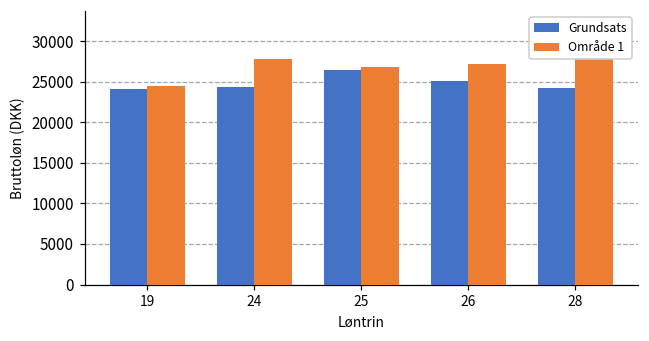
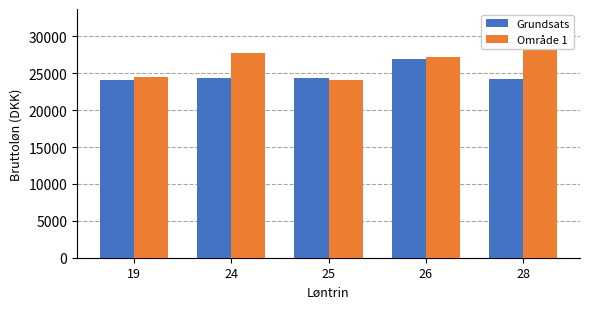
Grundsats, 25: 26000 -> 24000
Område 1, 25: 27000 -> 24000
Grundsats, 26: 25000 -> 27000
